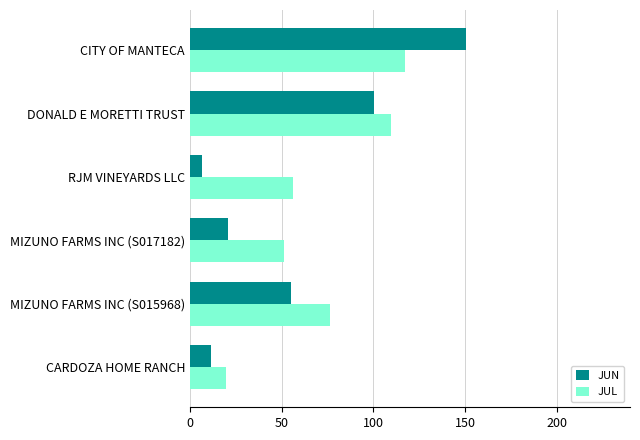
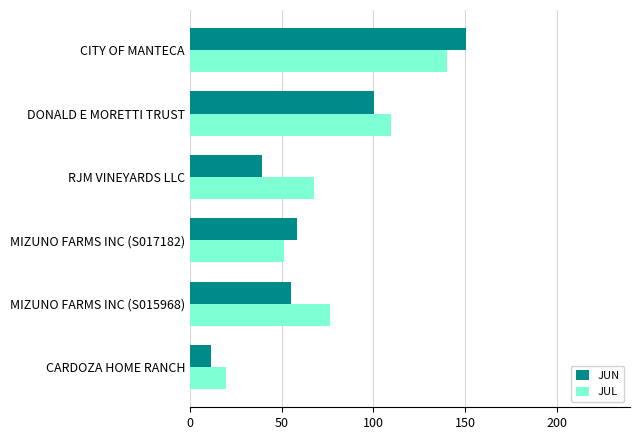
JUL, CITY OF MANTECA: 117 -> 140
JUN, RJM VINEYARDS LLC: 7 -> 39
JUL, RJM VINEYARDS LLC: 56 -> 68
JUN, MIZUNO FARMS INC (S017182): 21 -> 58
